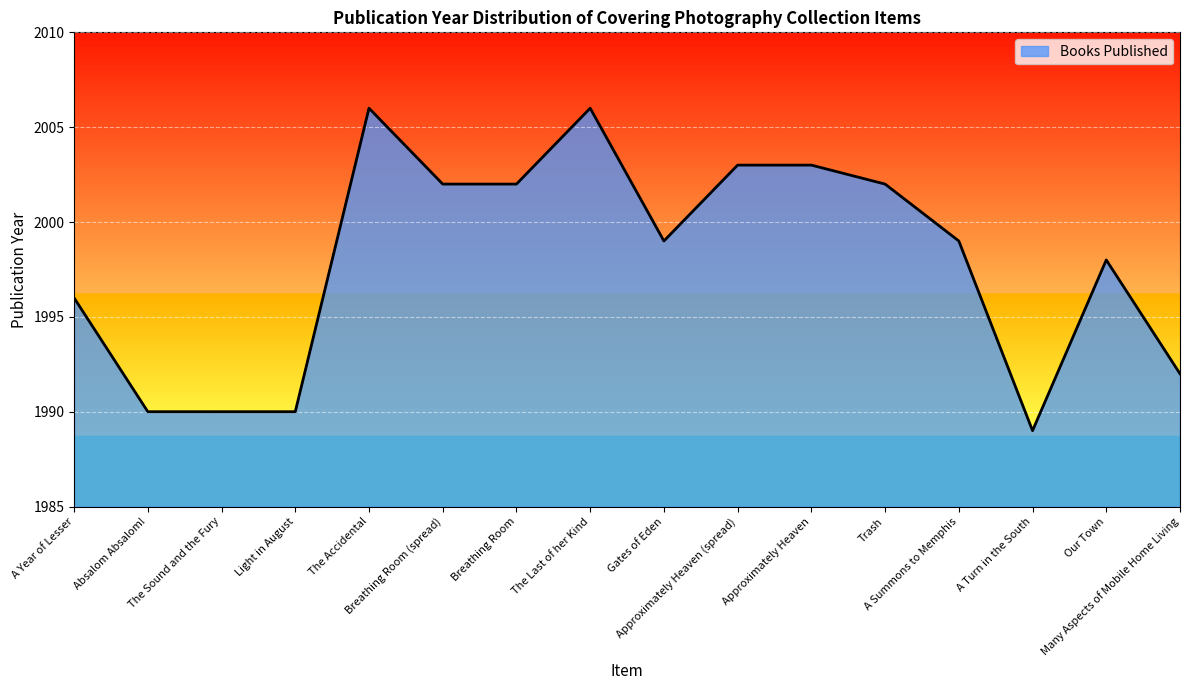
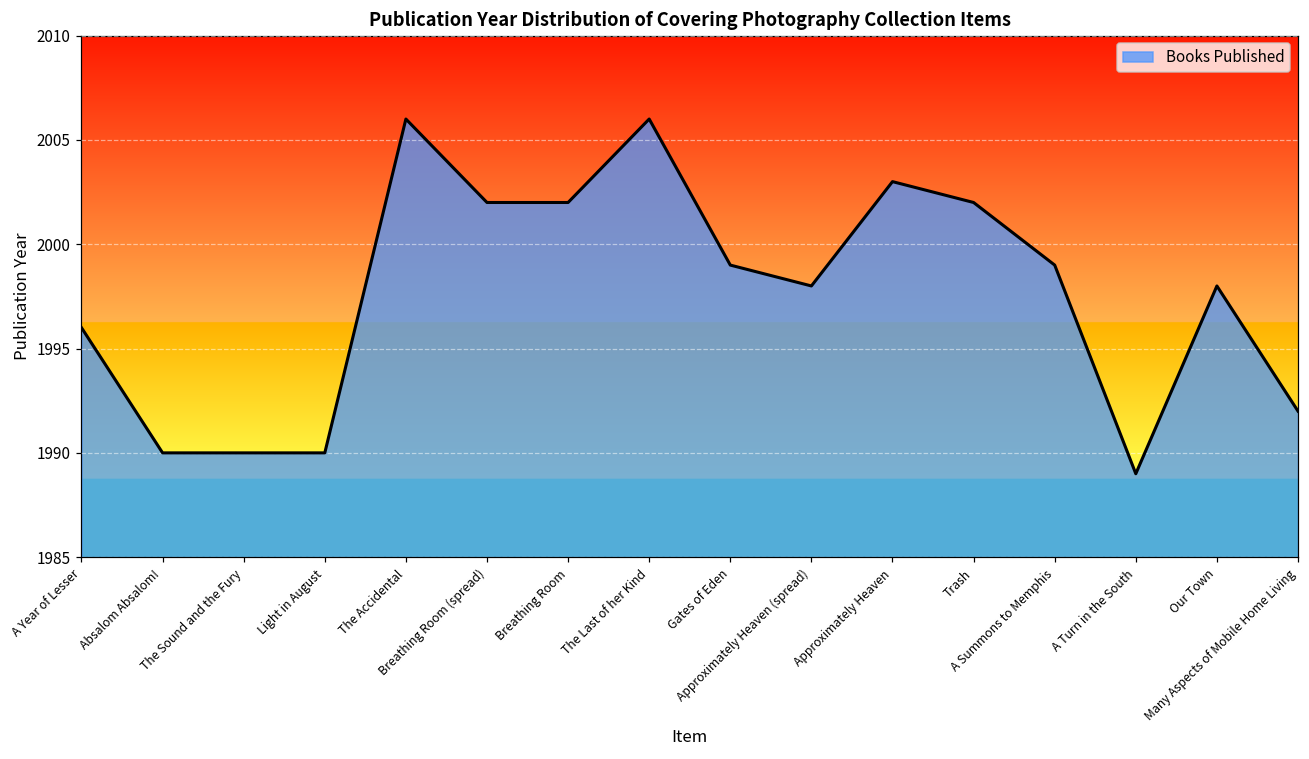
Approximately Heaven (spread): 2003 -> 1998
